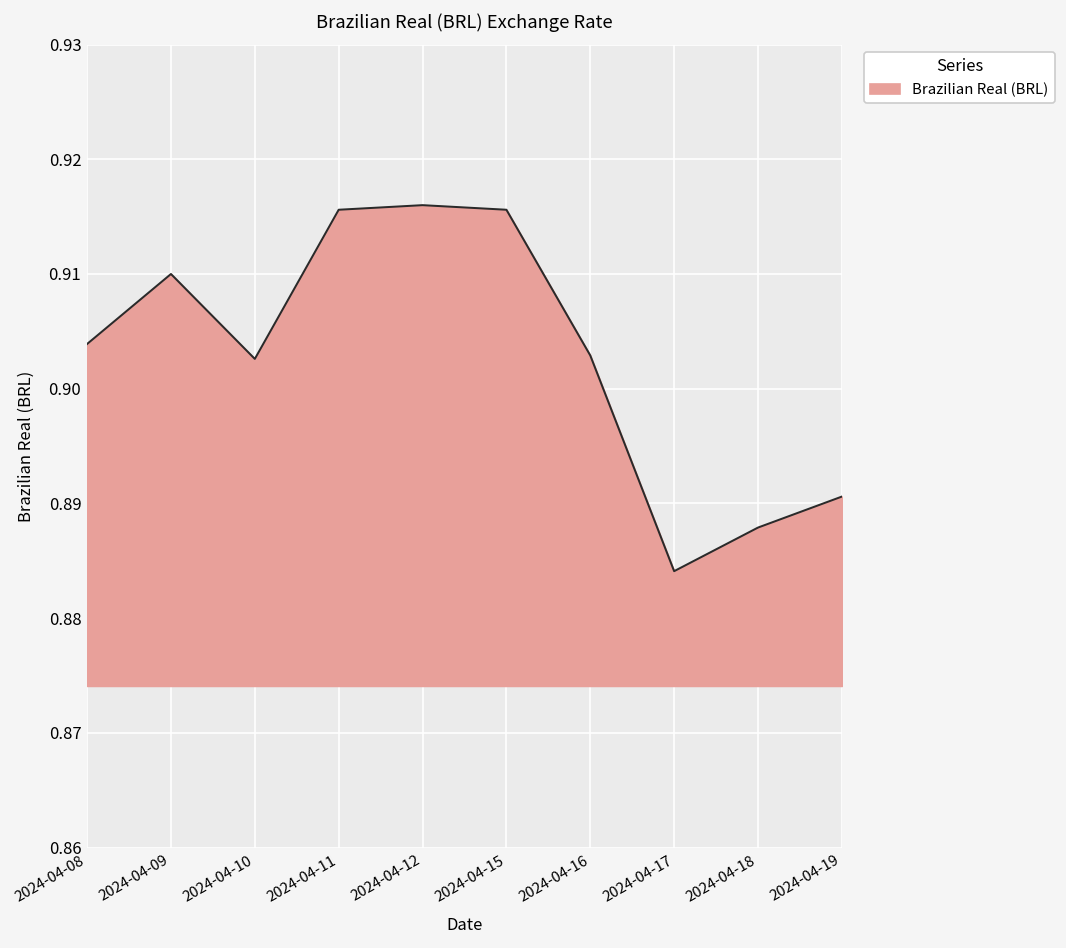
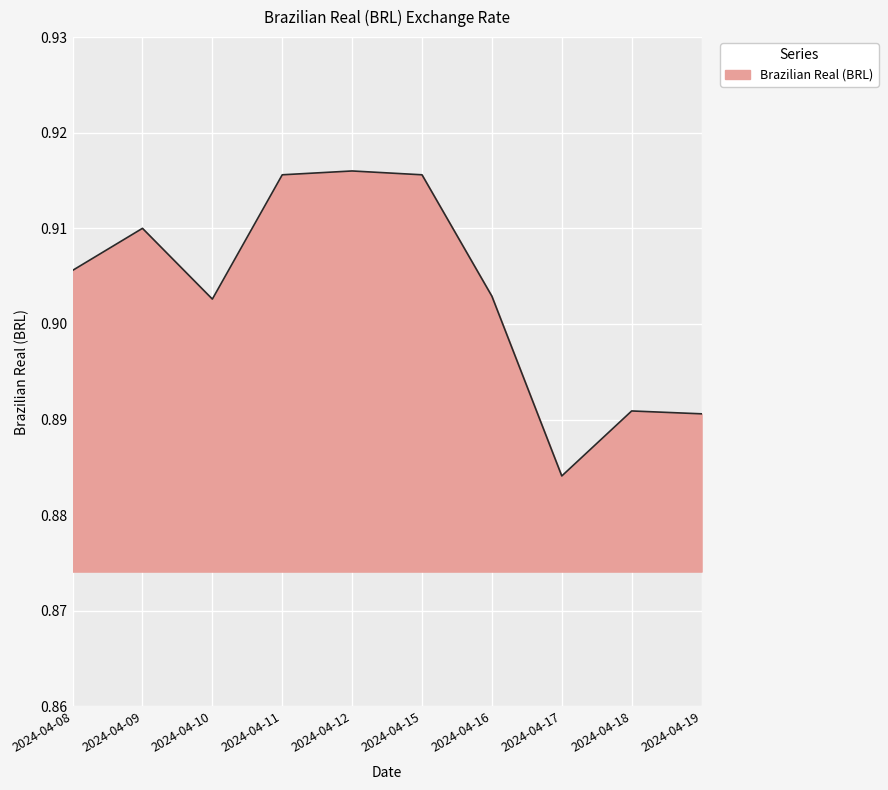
2024-04-08: 0.904 -> 0.906
2024-04-18: 0.888 -> 0.891
